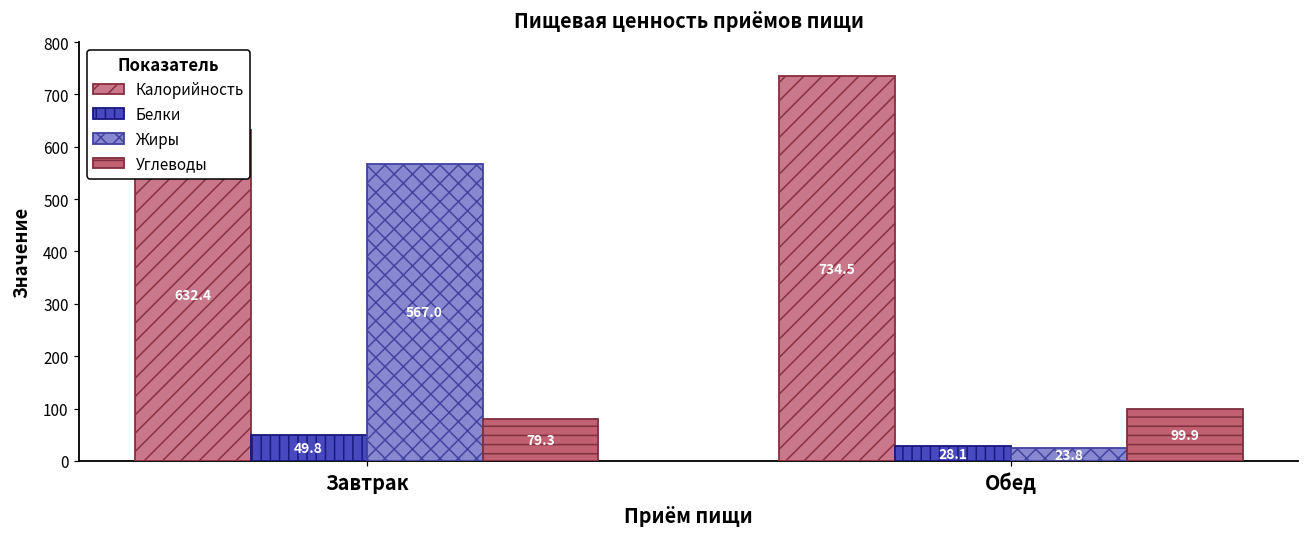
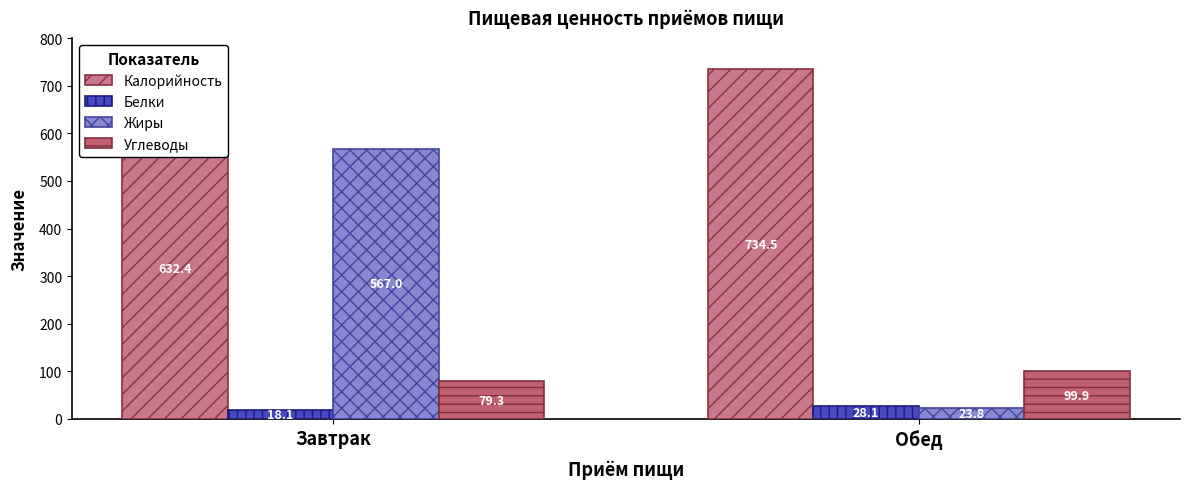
Белки, Завтрак: 49.8 -> 18.1
